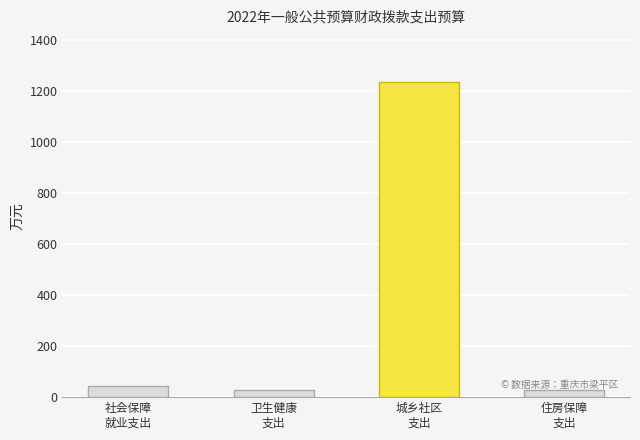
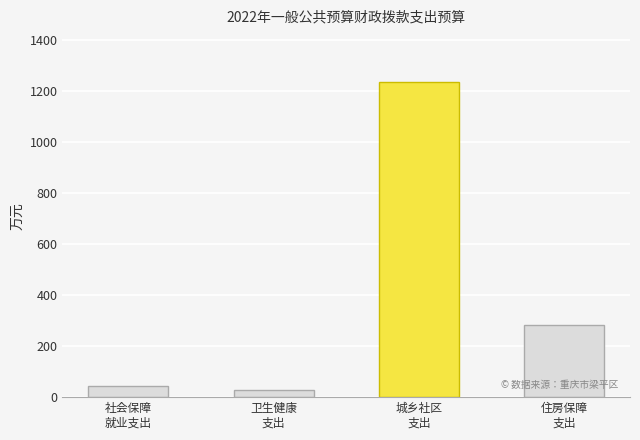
住房保障 支出: 30 -> 280
